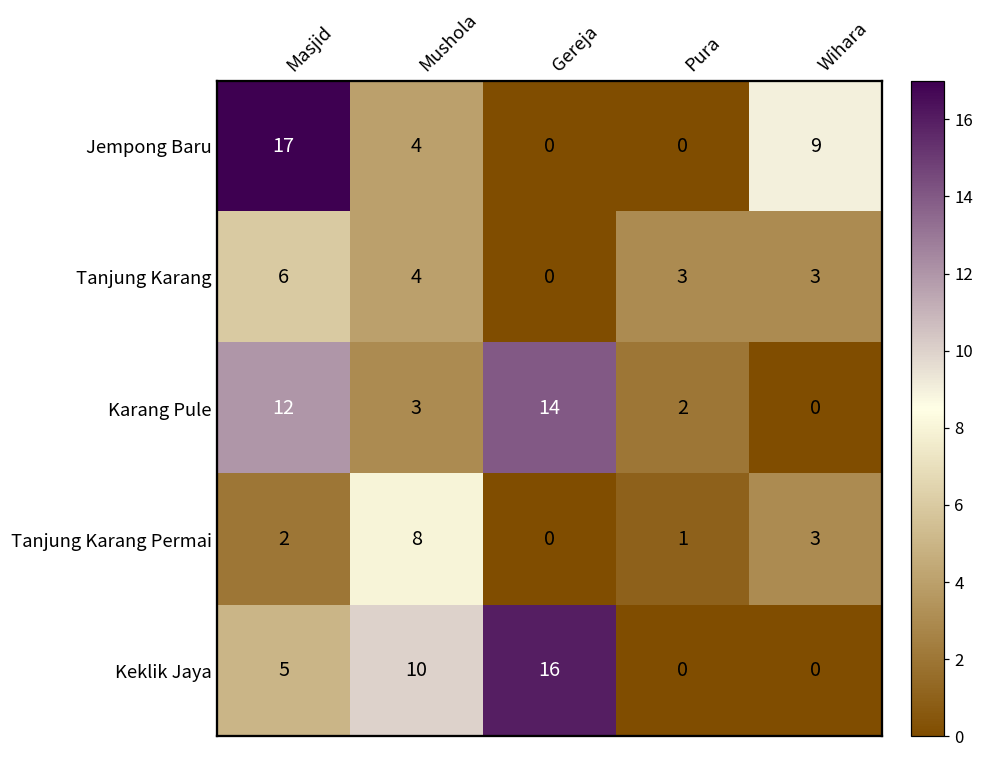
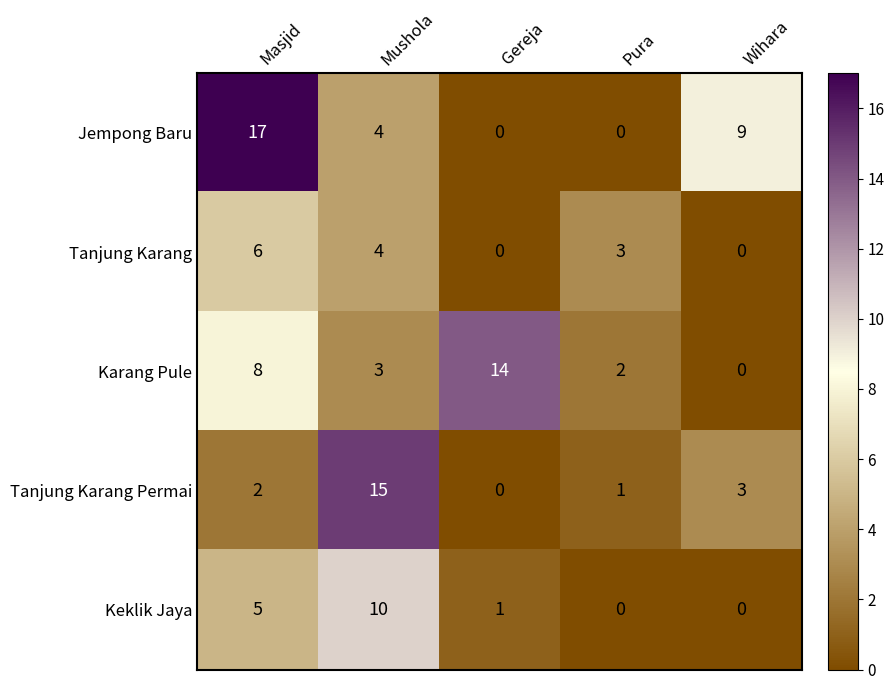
Tanjung Karang, Wihara: 3 -> 0
Karang Pule, Masjid: 12 -> 8
Tanjung Karang Permai, Mushola: 8 -> 15
Keklik Jaya, Gereja: 16 -> 1
